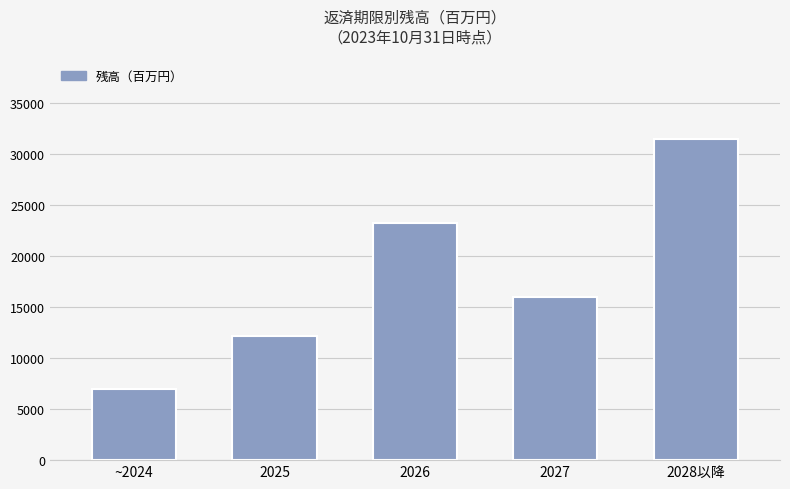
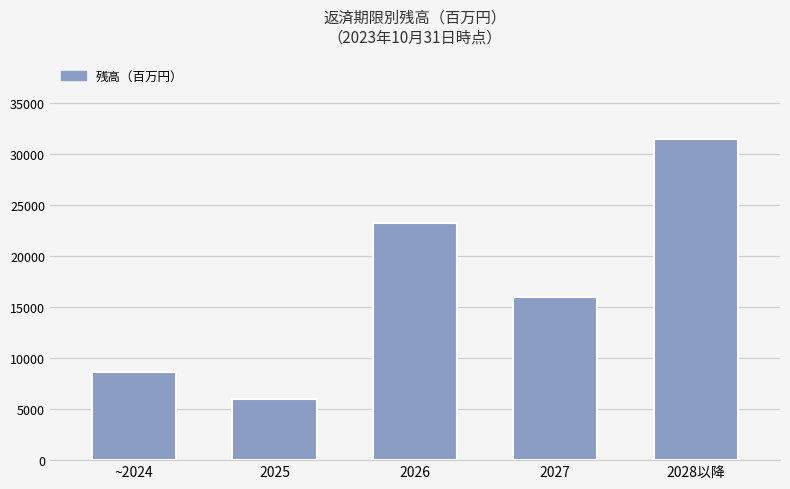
~2024: 7000 -> 8700
2025: 12200 -> 6000
